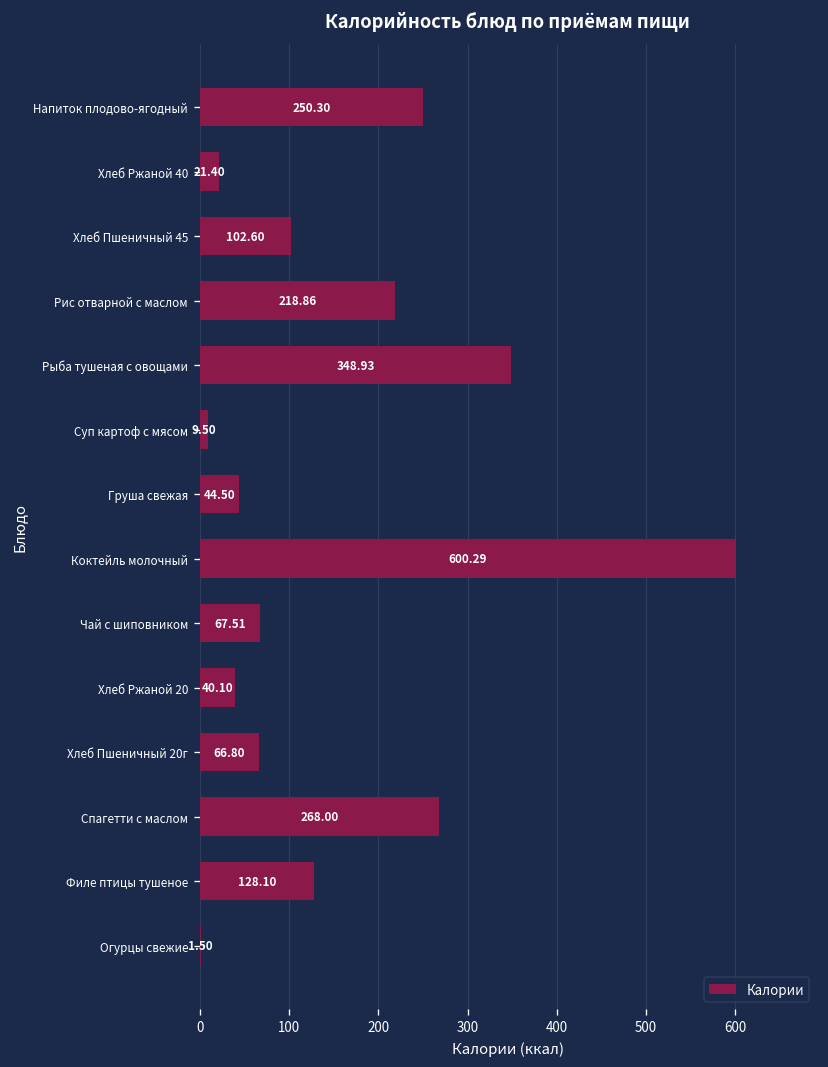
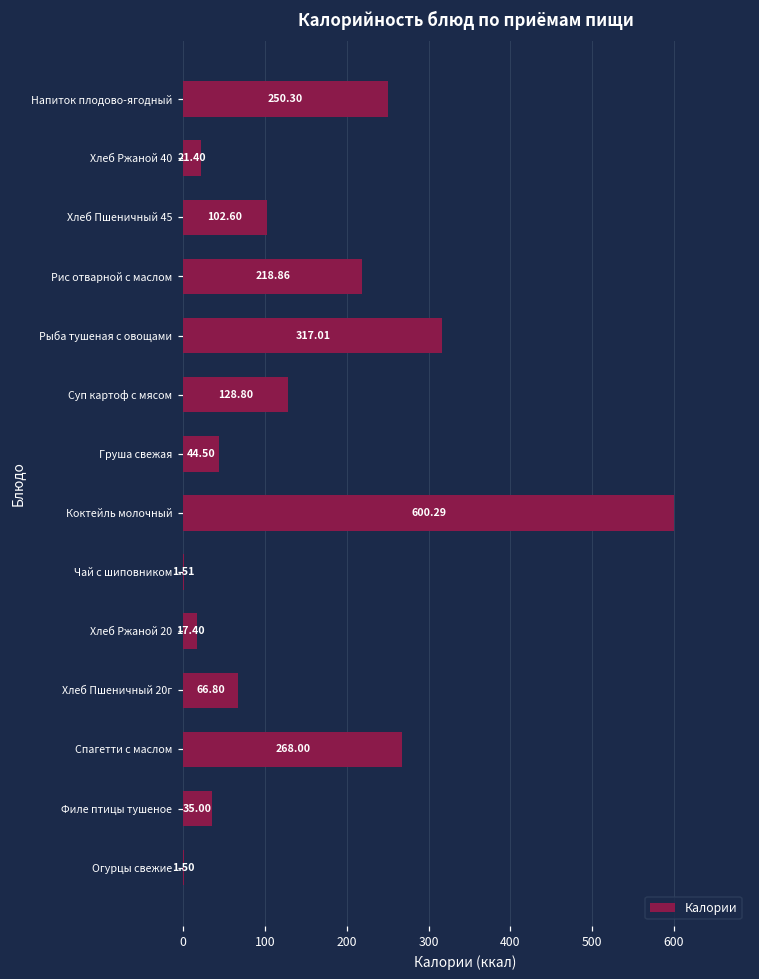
Рыба тушеная с овощами: 348.93 -> 317.01
Суп картоф с мясом: 9.50 -> 128.80
Чай с шиповником: 67.51 -> 1.51
Хлеб Ржаной 20: 40.10 -> 17.40
Филе птицы тушеное: 128.10 -> 35.00
